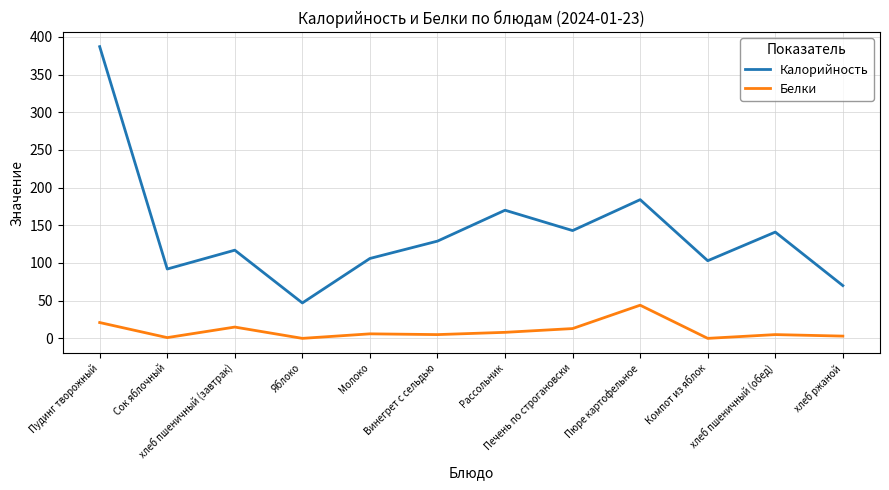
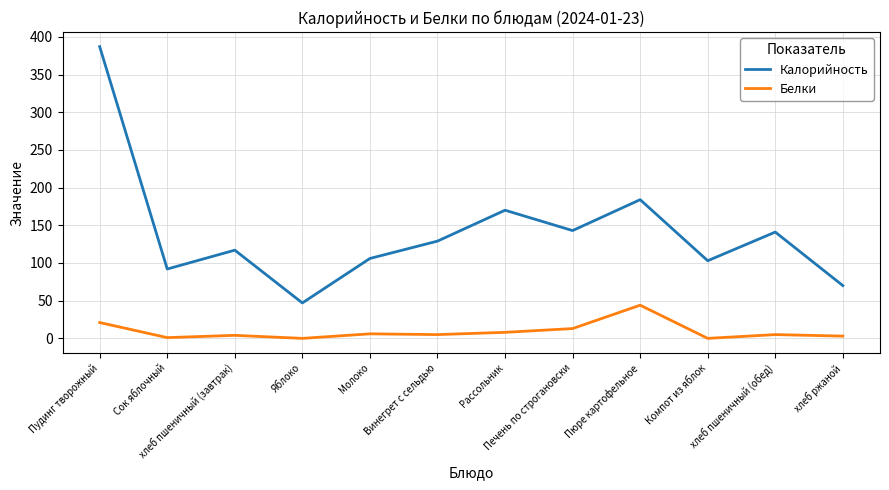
Белки, хлеб пшеничный (завтрак): 20 -> 0
